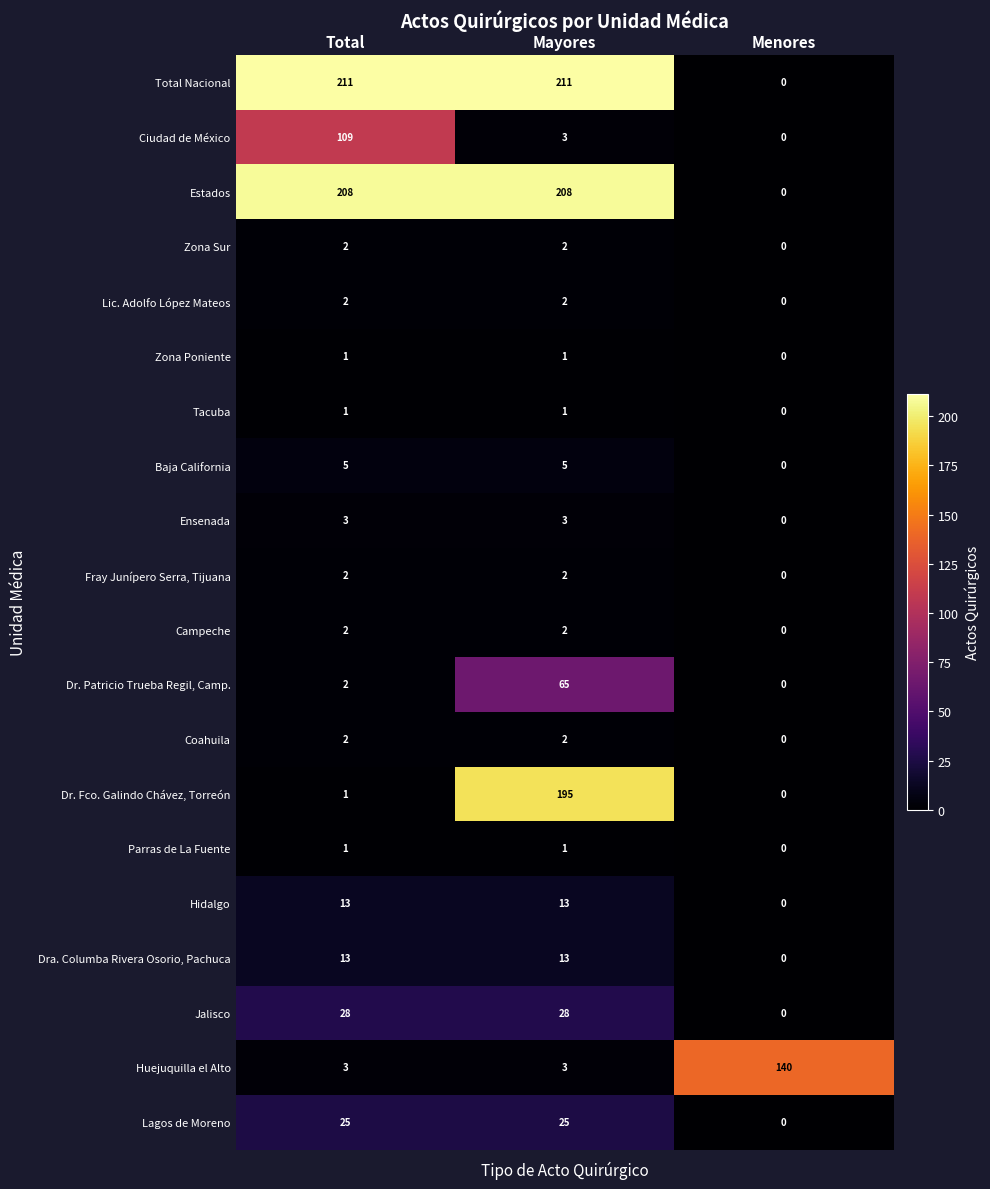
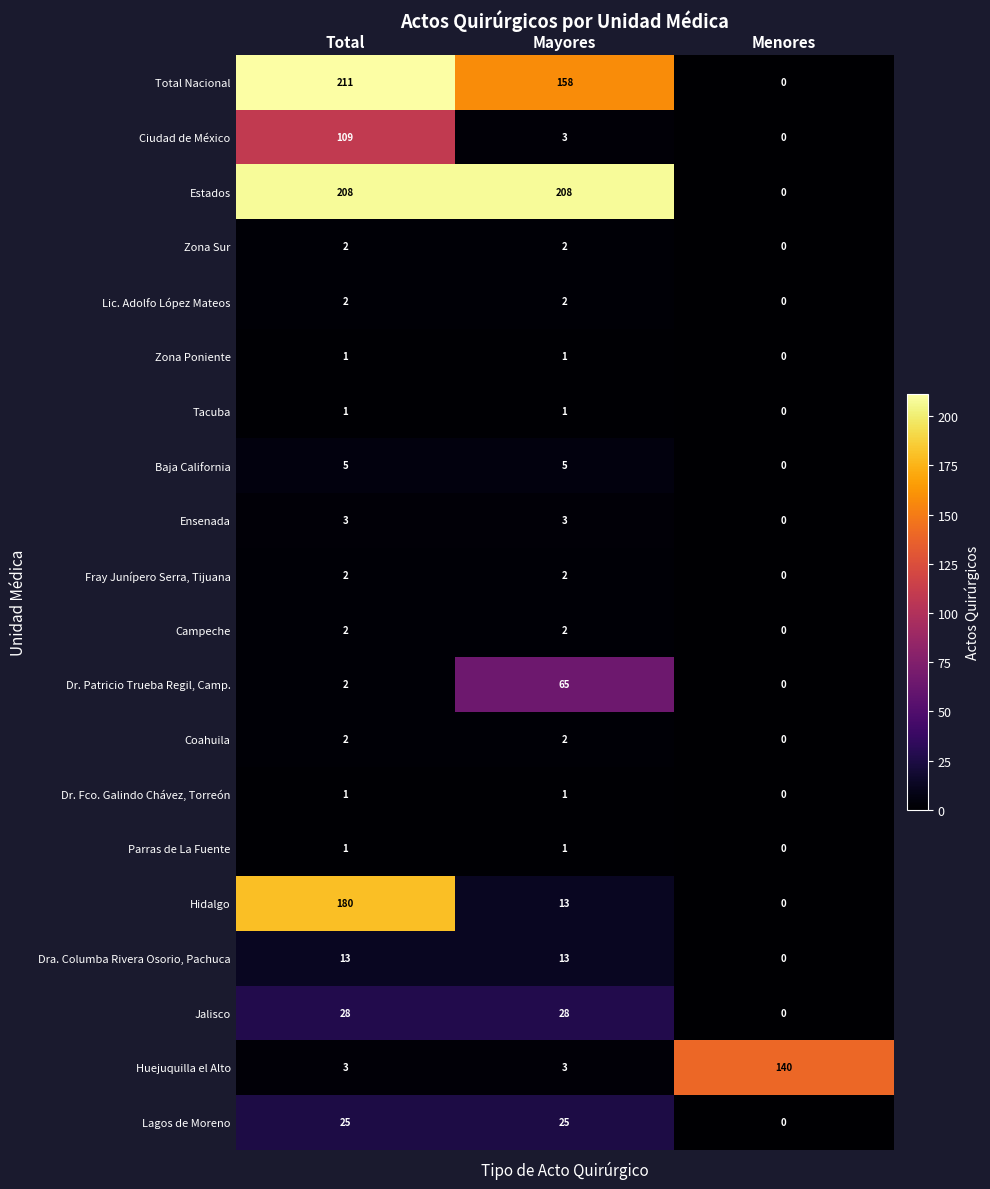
Total Nacional, Mayores: 211 -> 158
Dr. Fco. Galindo Chávez, Torreón, Mayores: 195 -> 1
Hidalgo, Total: 13 -> 180
